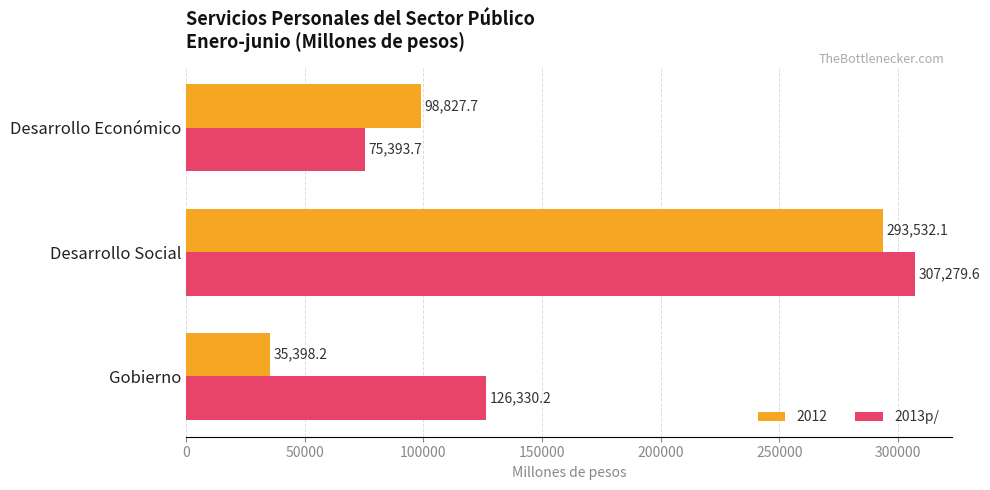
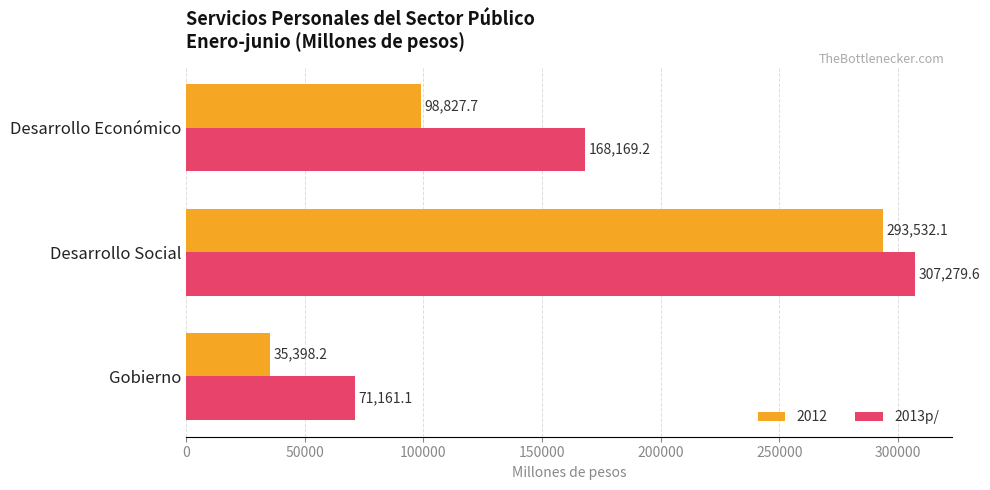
2013p/, Desarrollo Económico: 75,393.7 -> 168,169.2
2013p/, Gobierno: 126,330.2 -> 71,161.1
